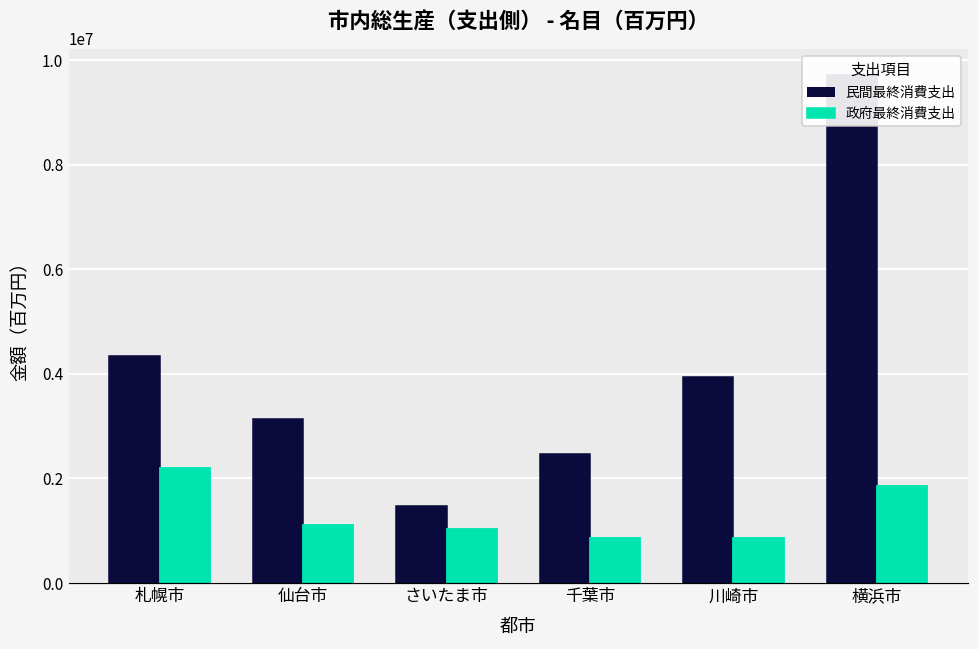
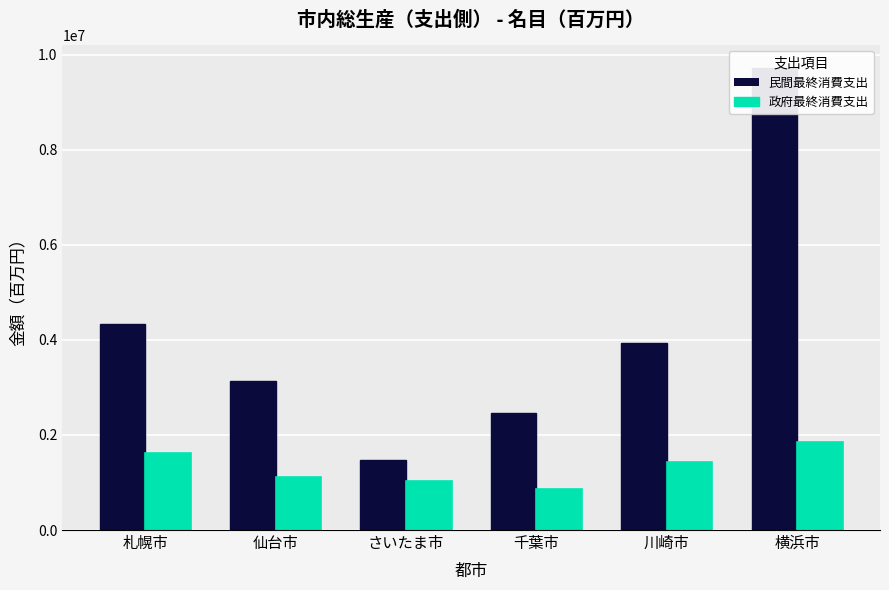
政府最終消費支出, 札幌市: 2200000 -> 1600000
政府最終消費支出, 川崎市: 900000 -> 1400000
